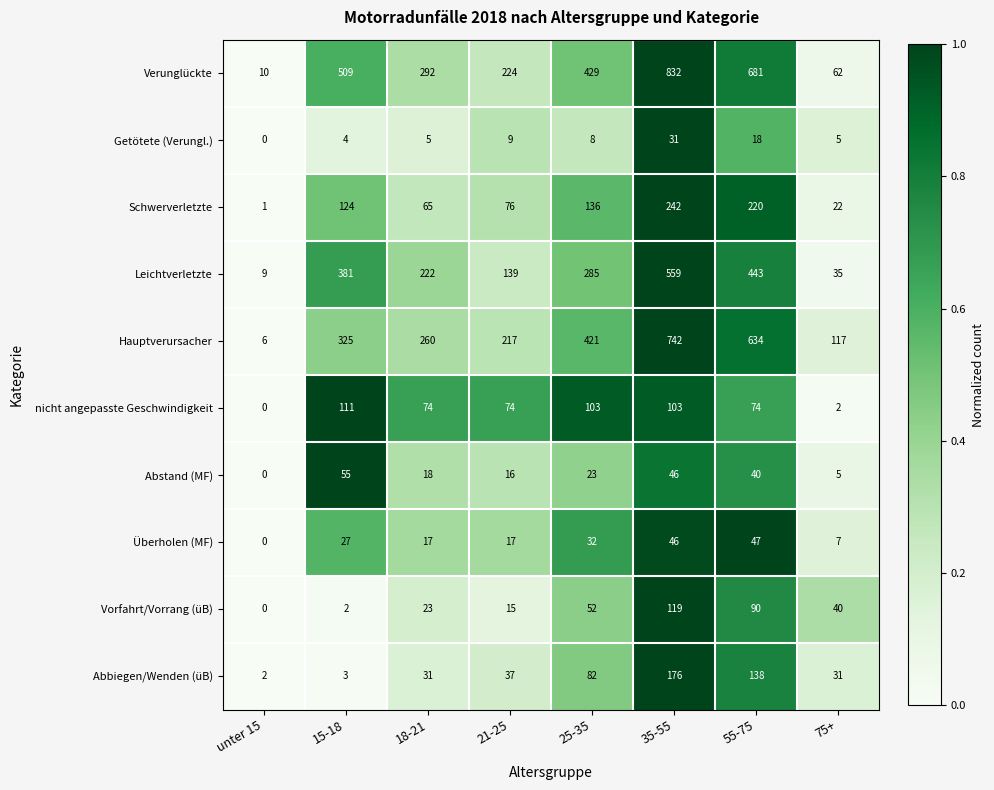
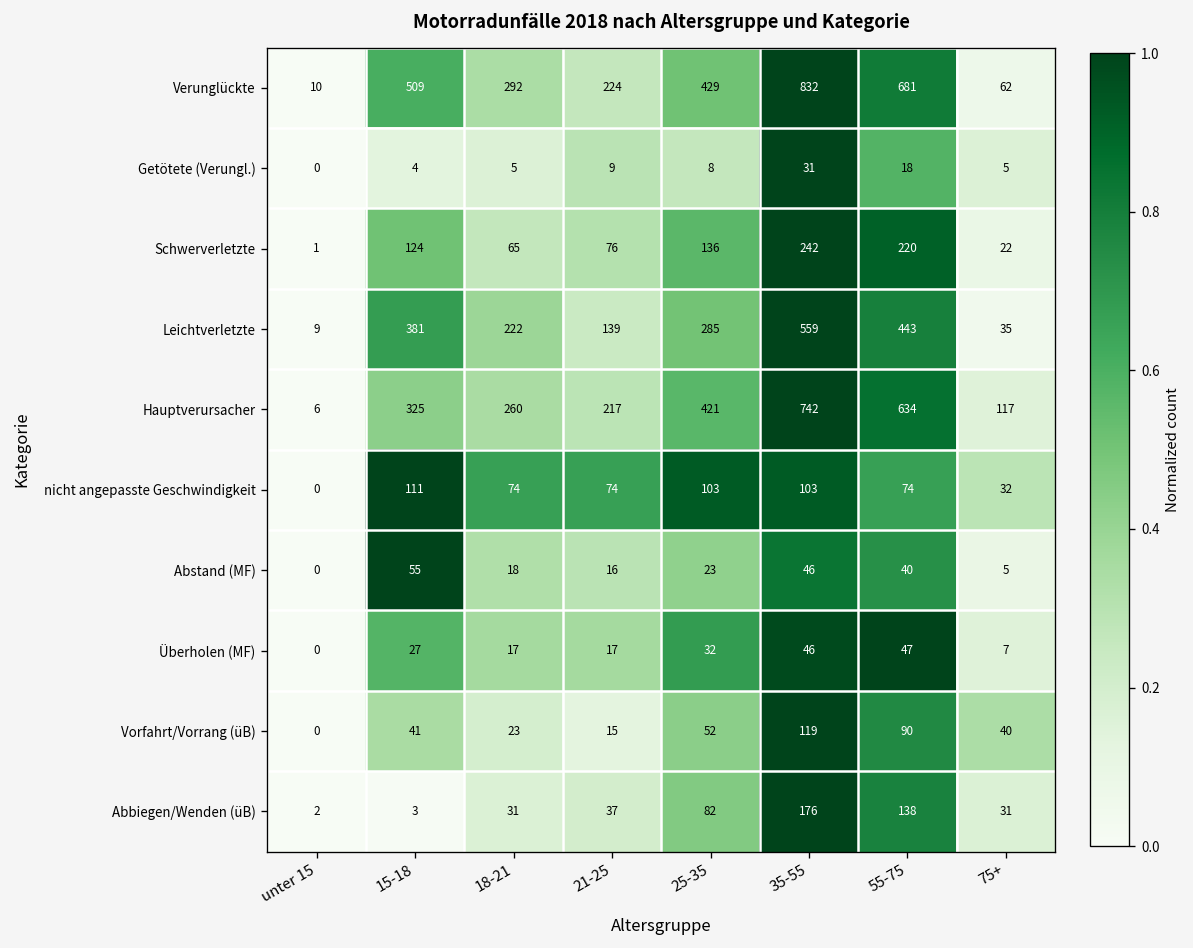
nicht angepasste Geschwindigkeit, 75+: 2 -> 32
Vorfahrt/Vorrang (üB), 15-18: 2 -> 41
